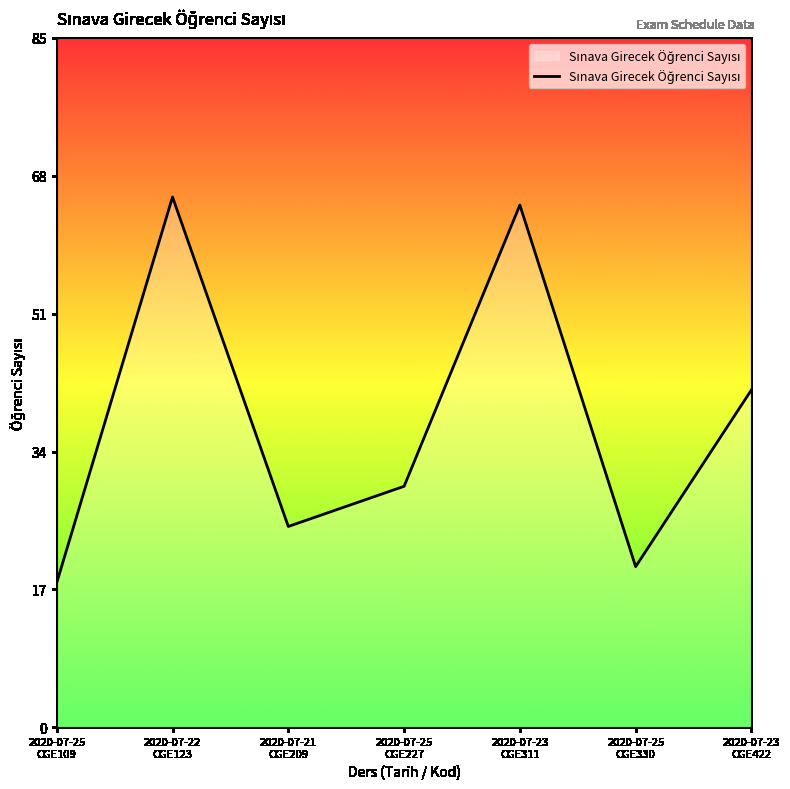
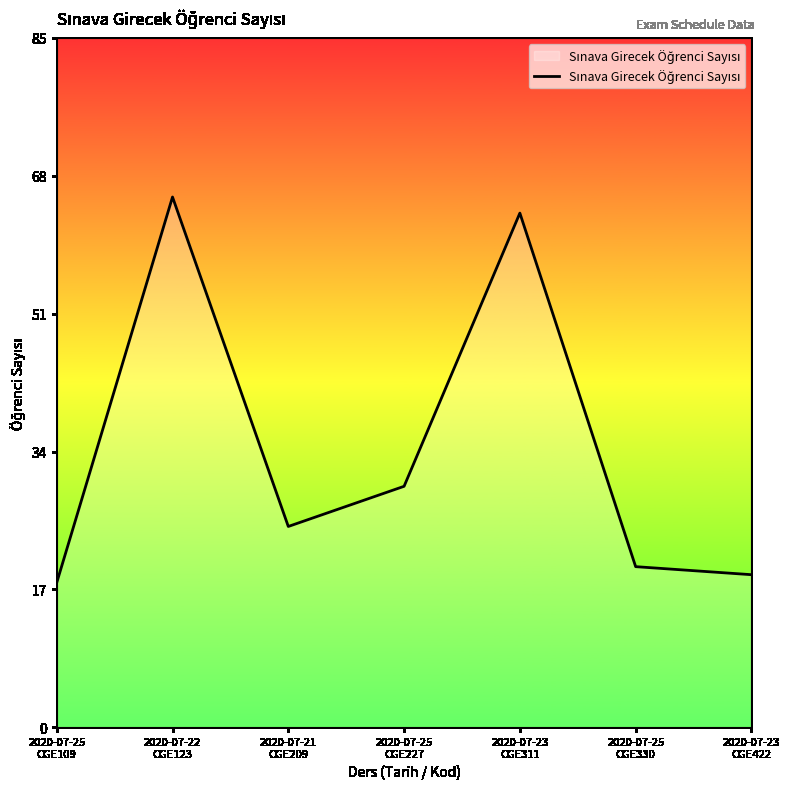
2020-07-23 CGE311: 65 -> 64
2020-07-23 CGE422: 42 -> 19
